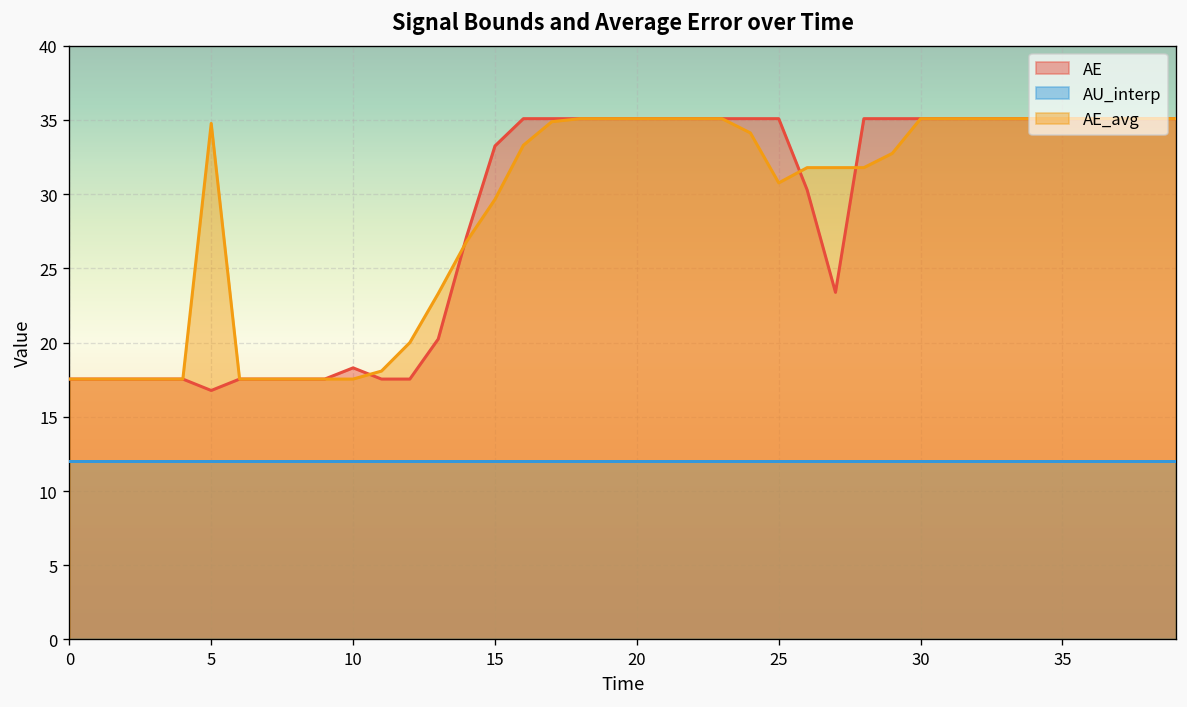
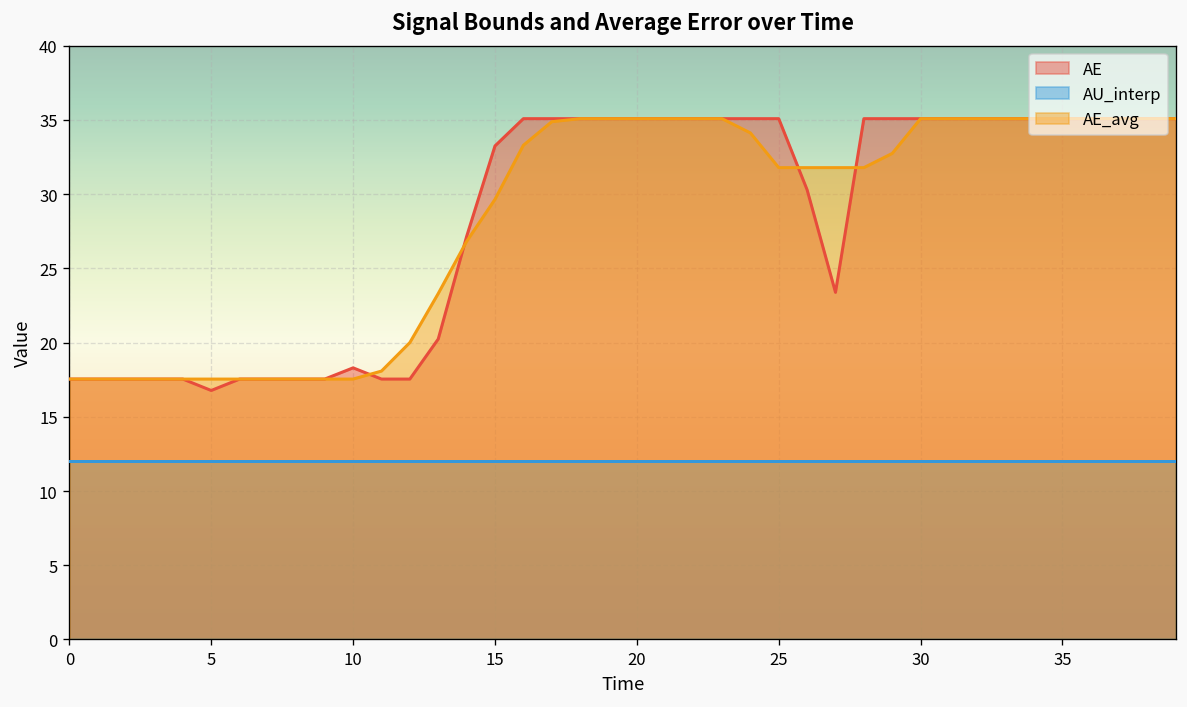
AE_avg, 5: 34.8 -> 17.5
AE_avg, 25: 30.8 -> 31.8
